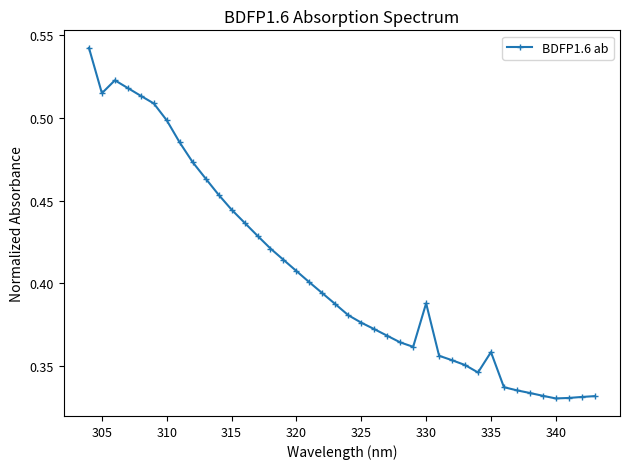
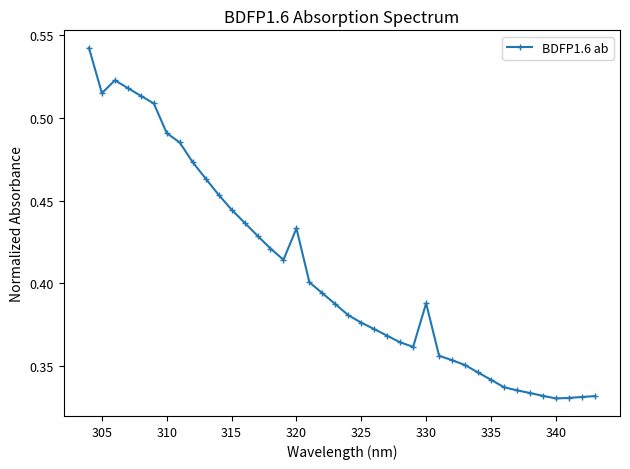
310: 0.499 -> 0.491
320: 0.408 -> 0.433
335: 0.359 -> 0.342
